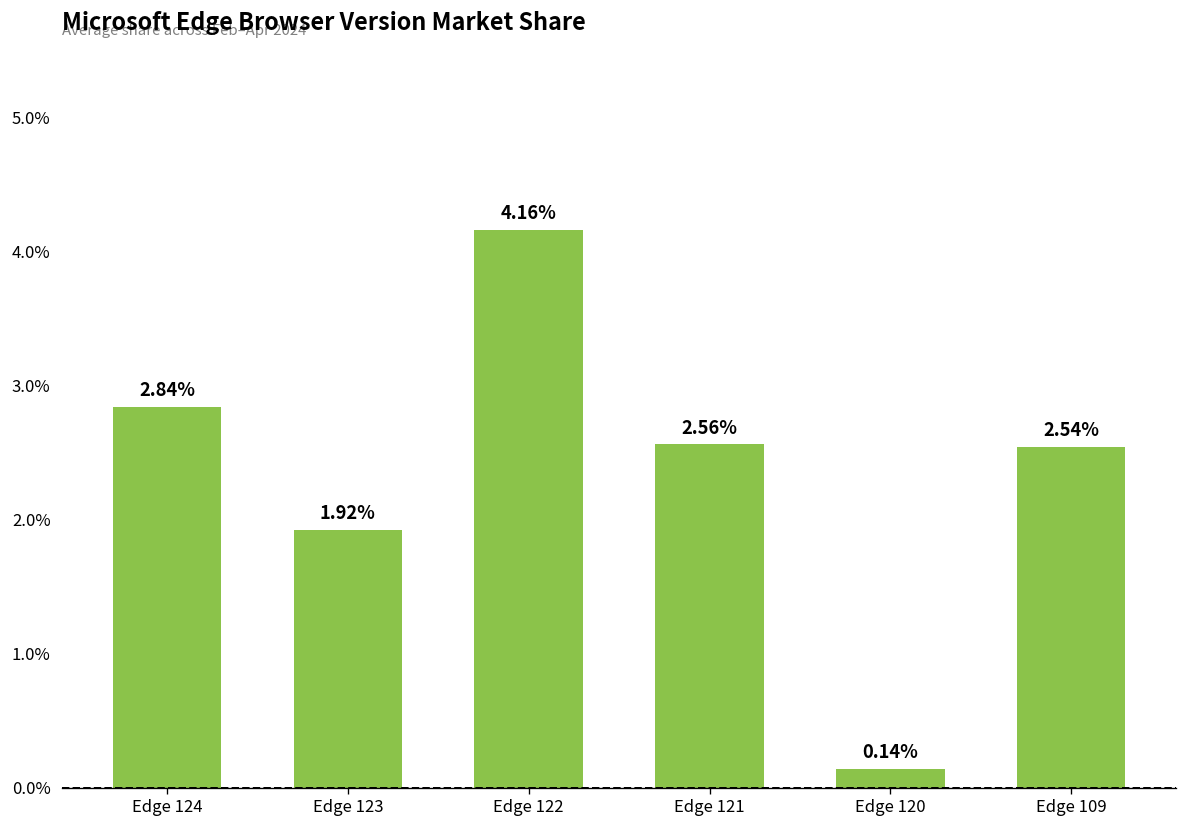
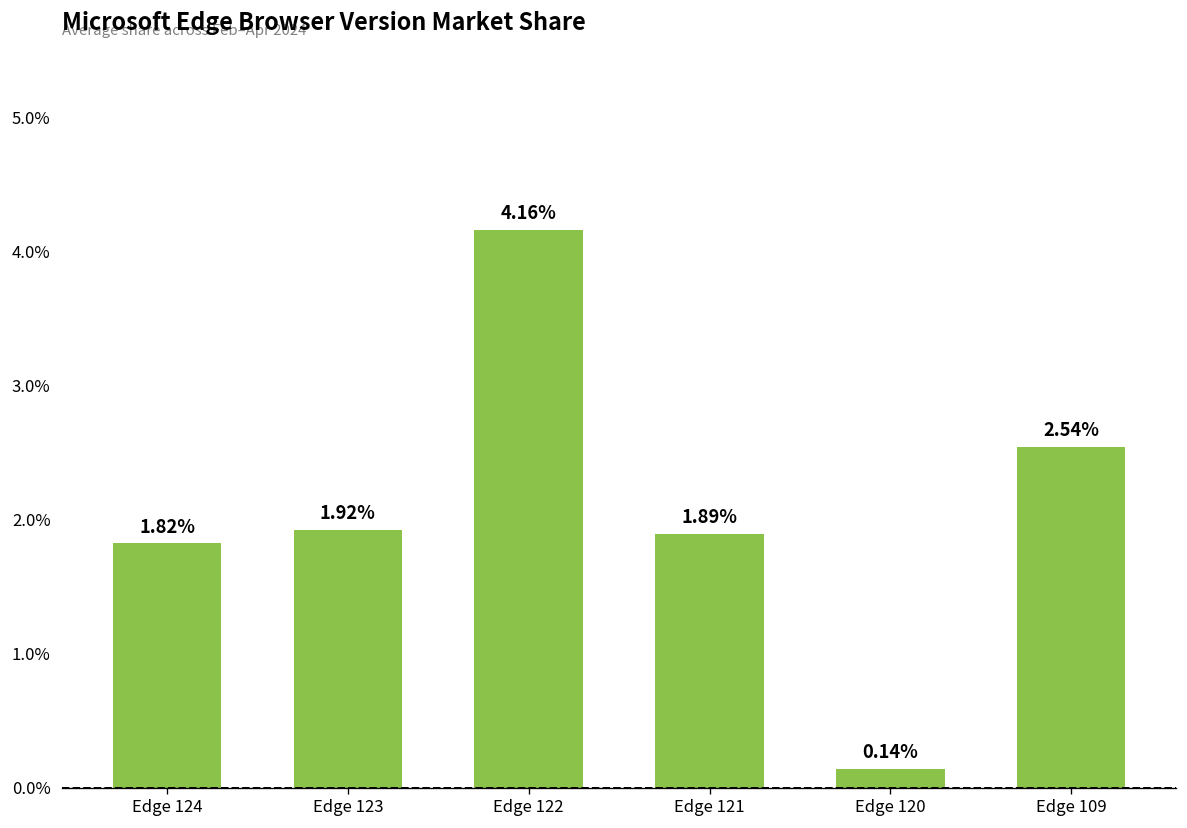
Edge 124: 2.84% -> 1.82%
Edge 121: 2.56% -> 1.89%
